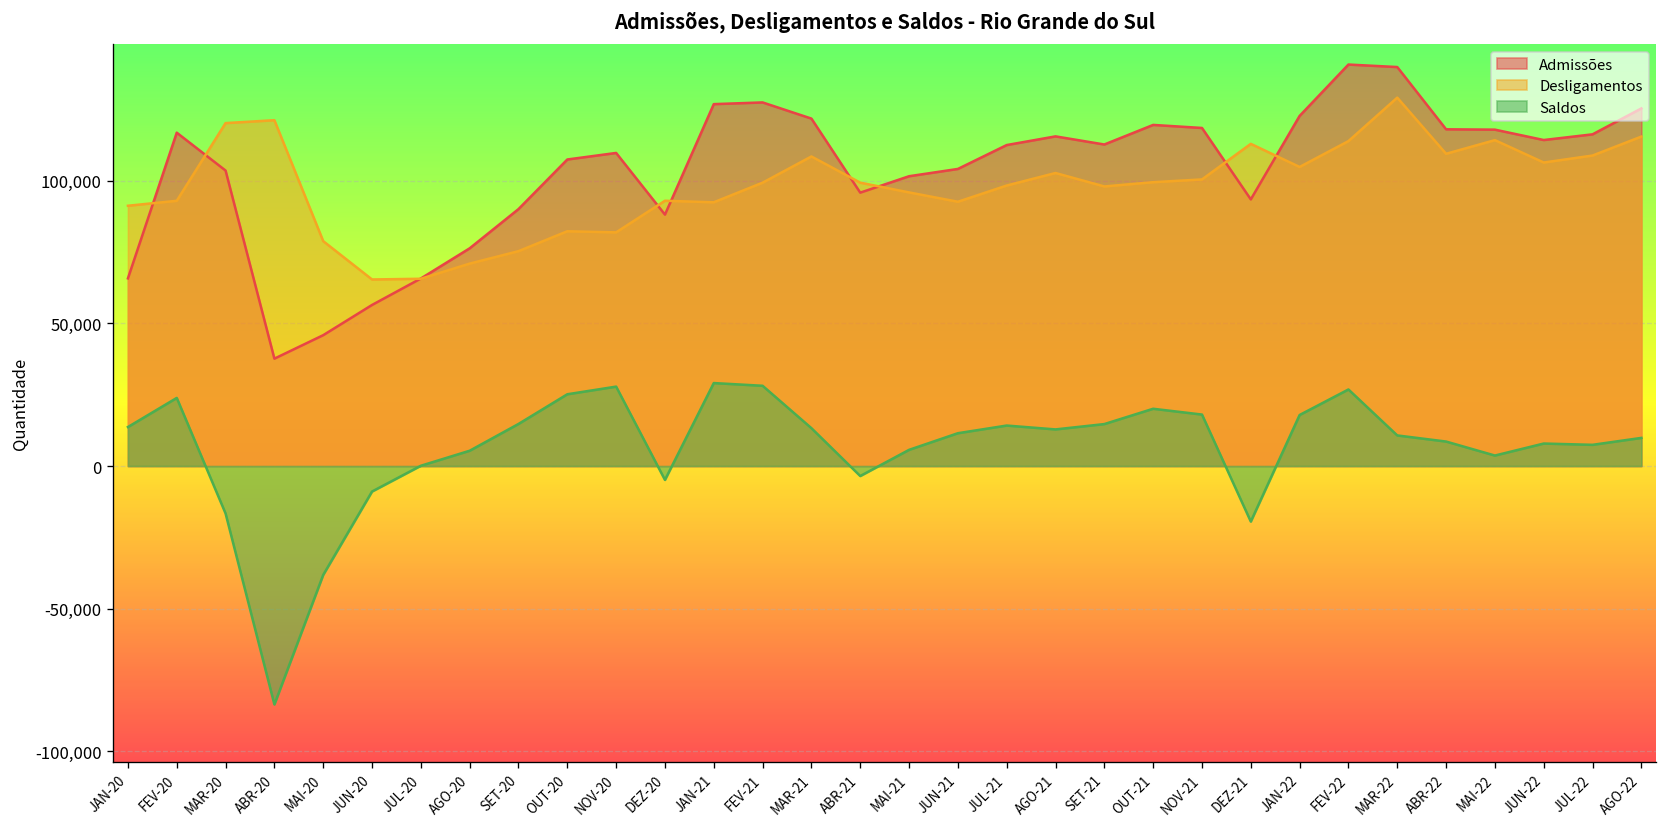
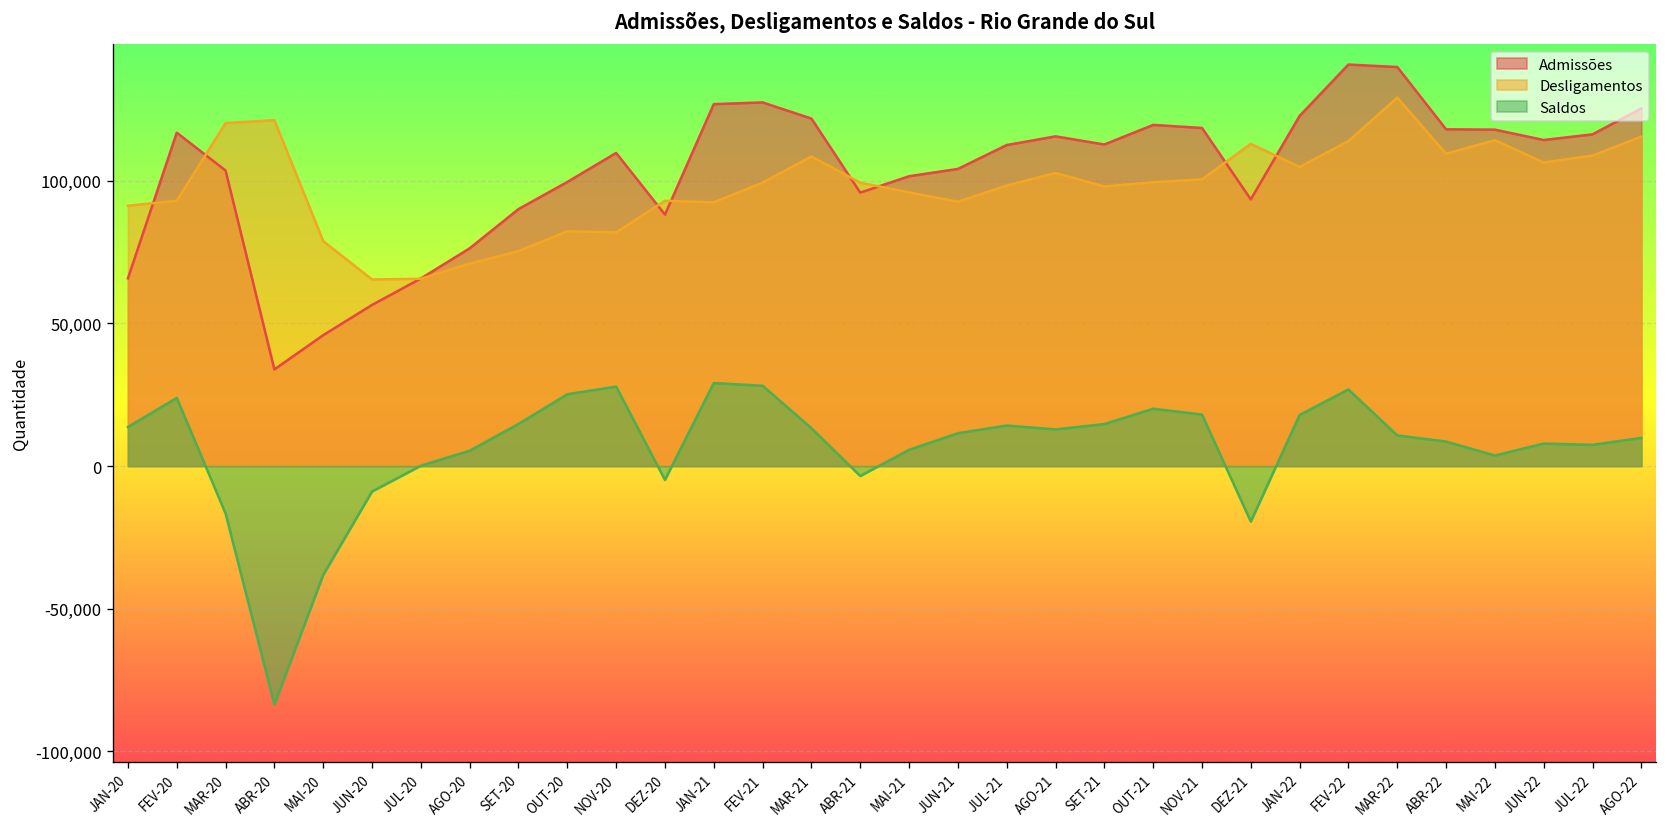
Admissões, ABR-20: 38,000 -> 34,000
Admissões, OUT-20: 107,000 -> 100,000
